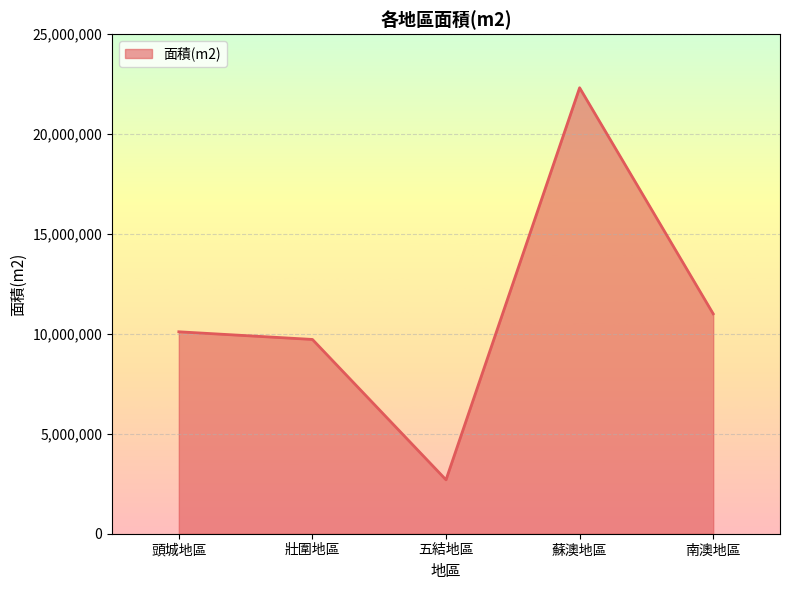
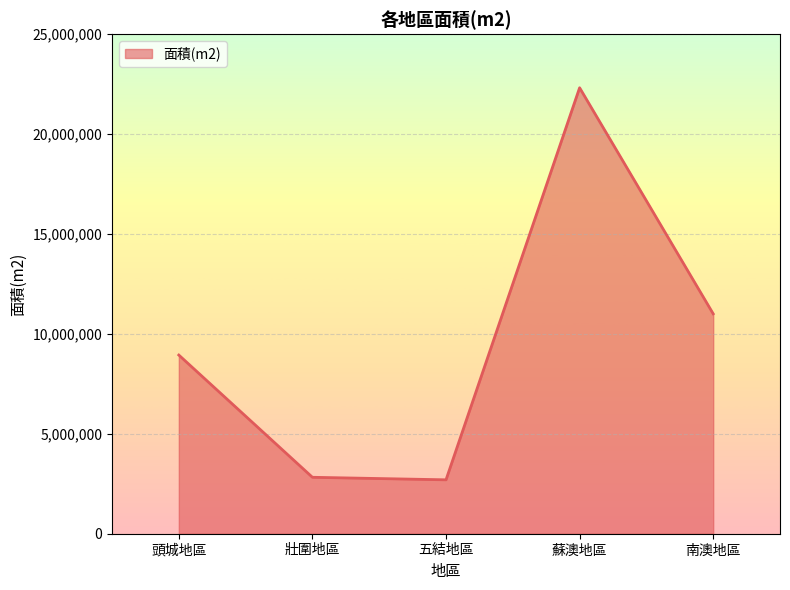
頭城地區: 10,100,000 -> 8,900,000
壯圍地區: 9,700,000 -> 2,800,000
